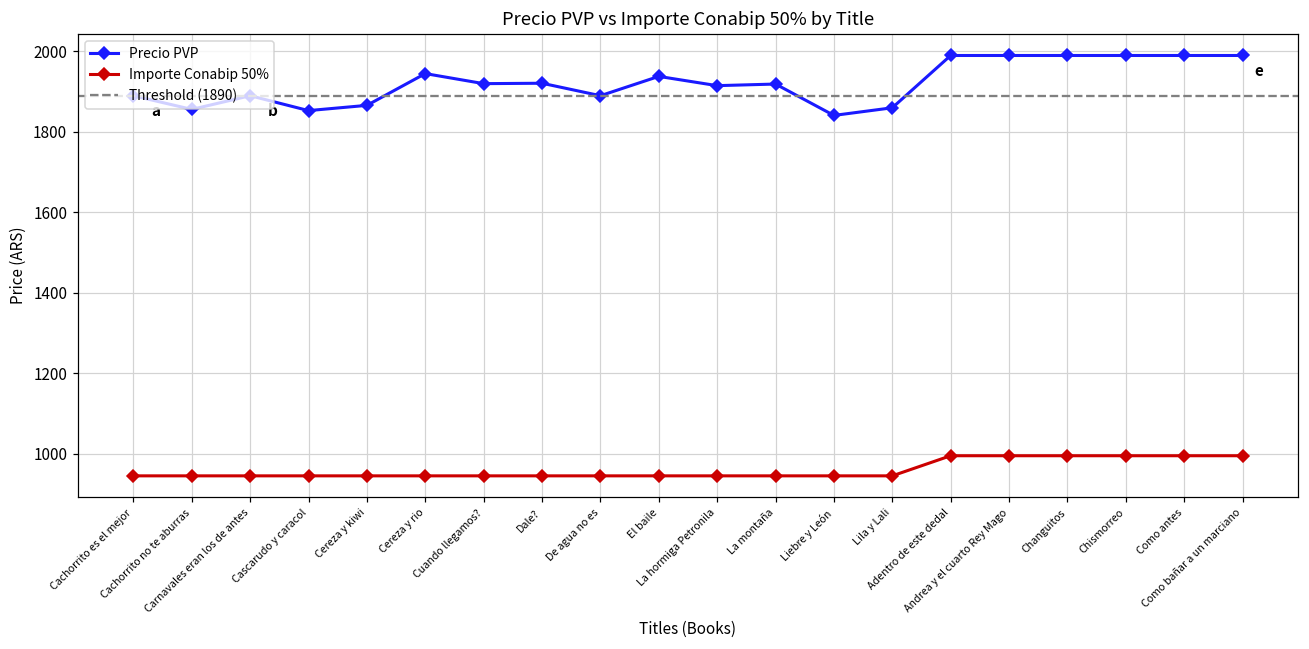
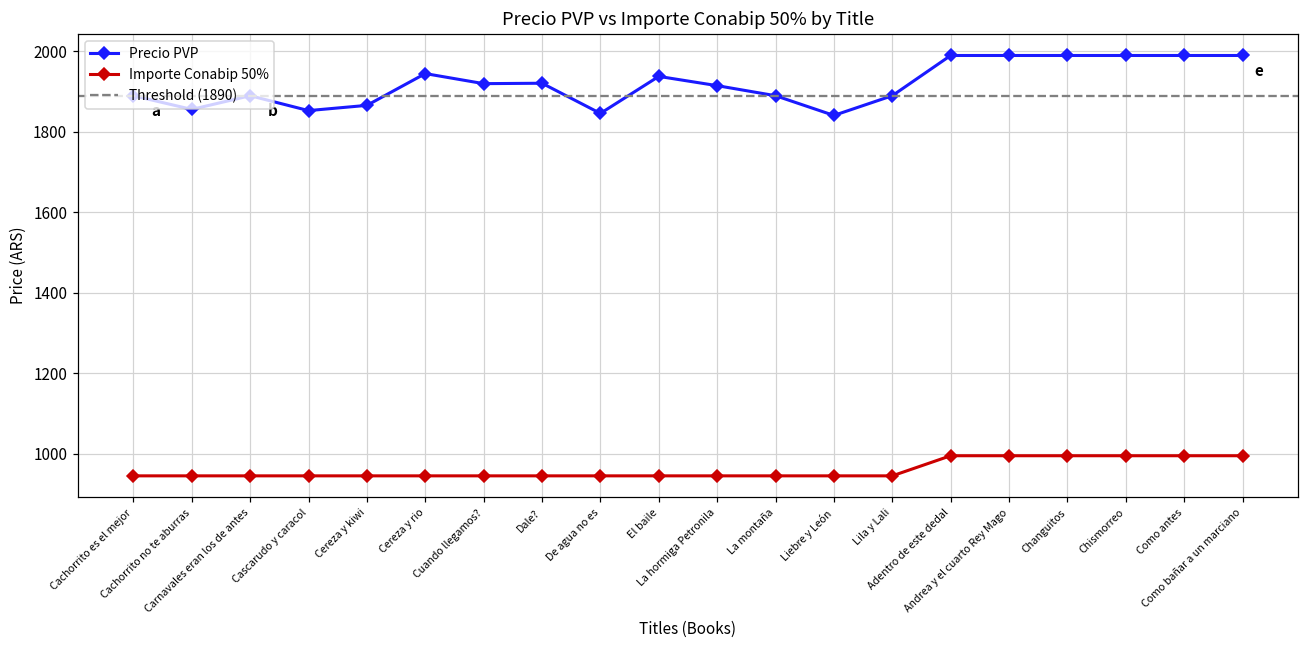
Precio PVP, De agua no es: 1890 -> 1850
Precio PVP, La montaña: 1920 -> 1890
Precio PVP, Lila y Lali: 1860 -> 1890
